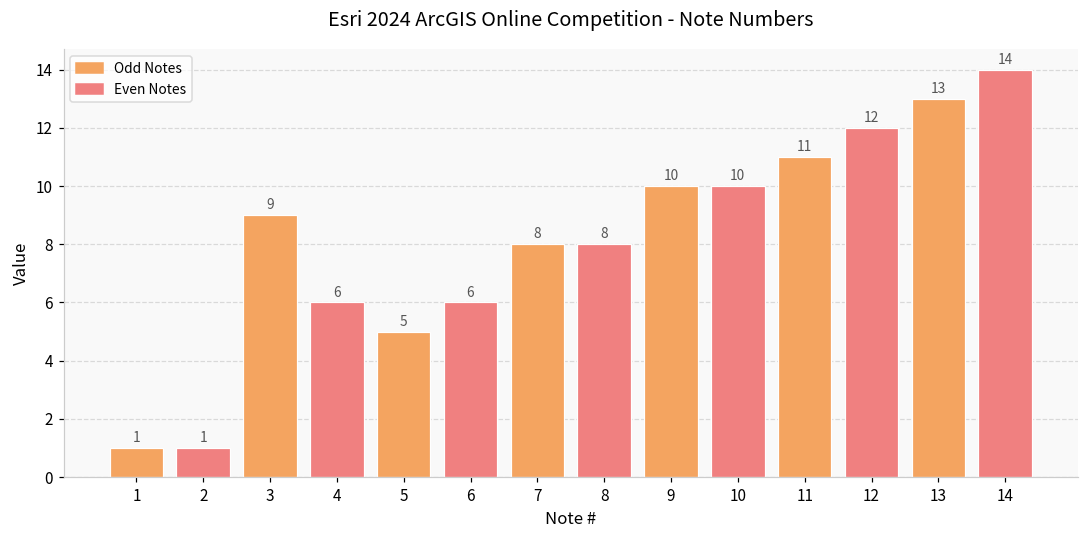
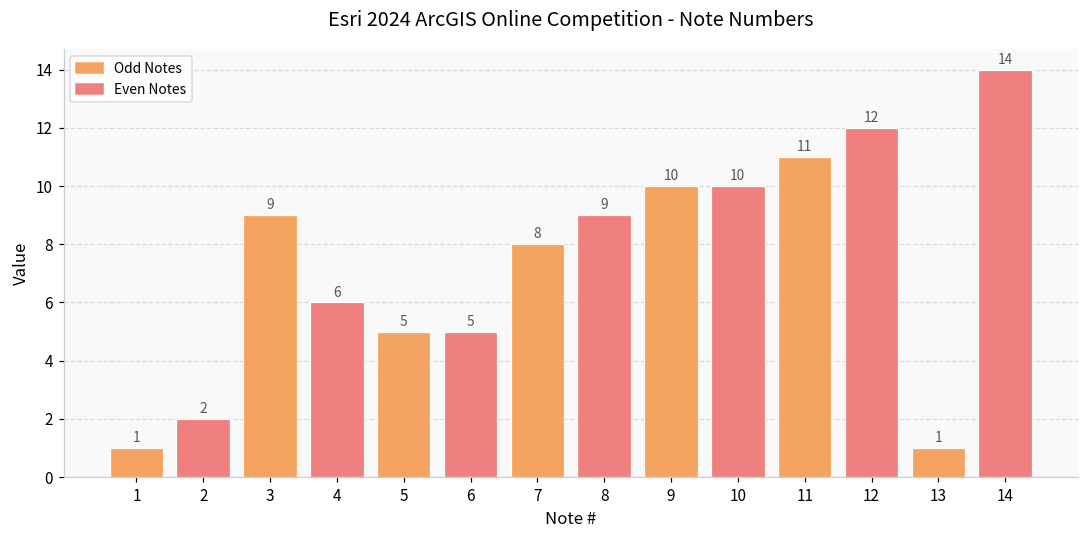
2: 1 -> 2
6: 6 -> 5
8: 8 -> 9
13: 13 -> 1
